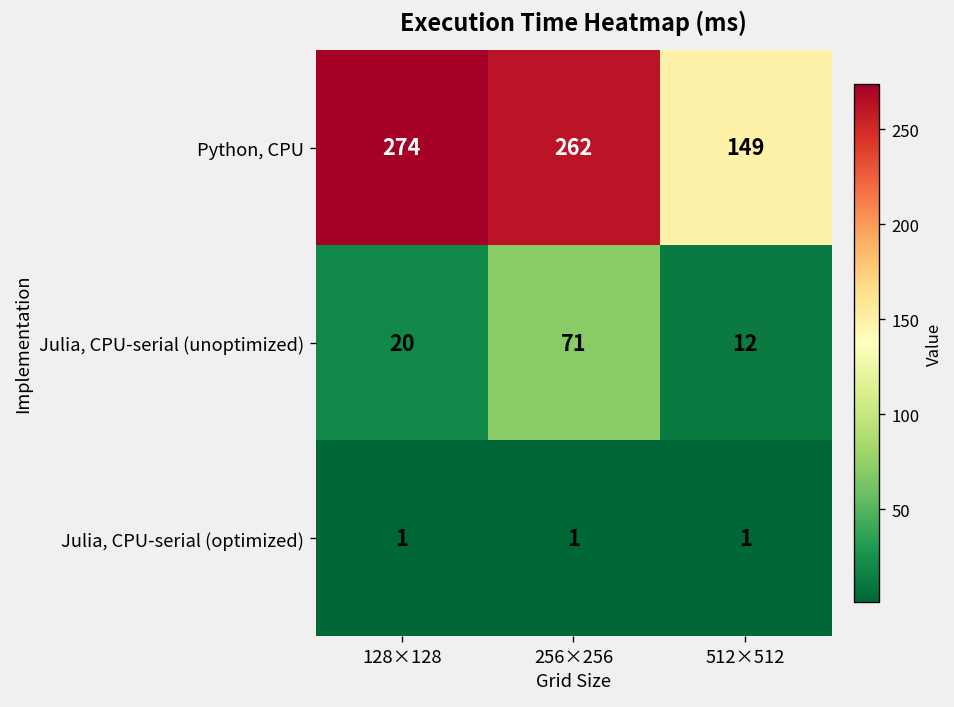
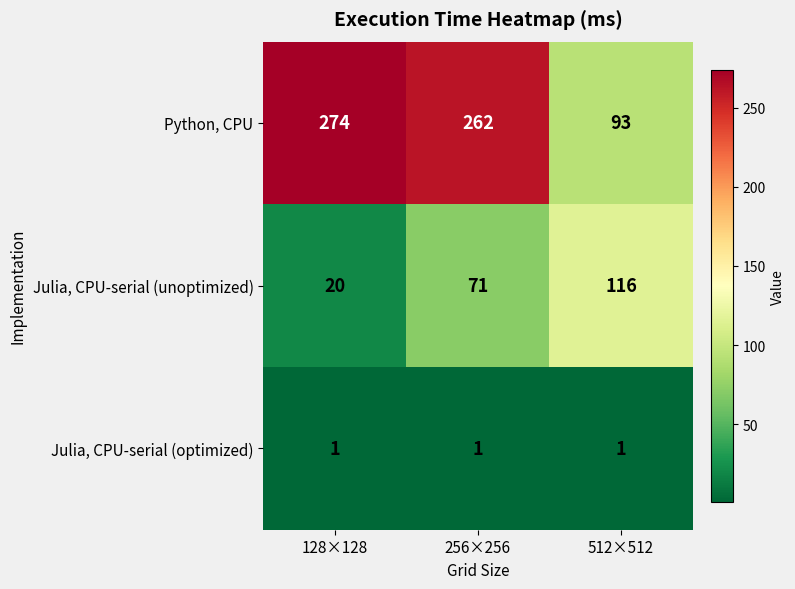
Python, CPU, 512×512: 149 -> 93
Julia, CPU-serial (unoptimized), 512×512: 12 -> 116
